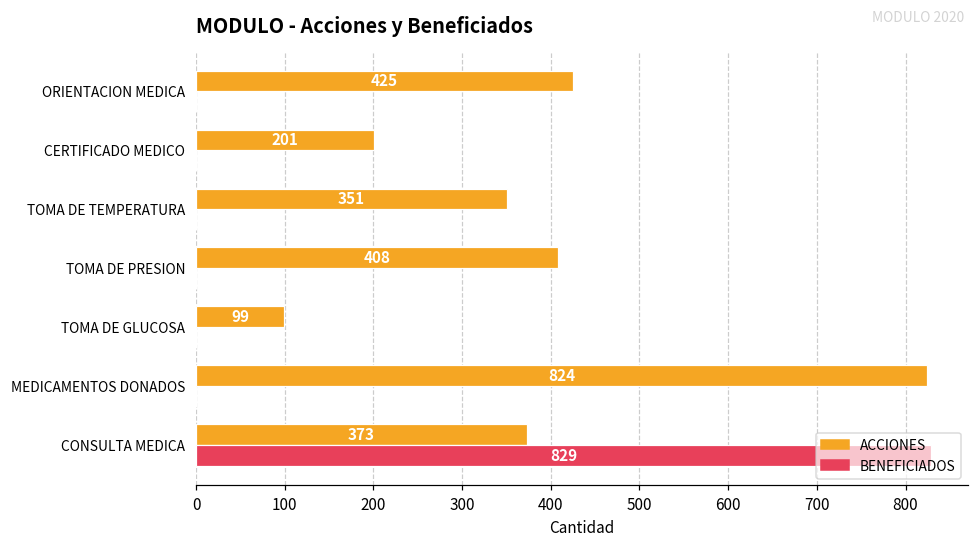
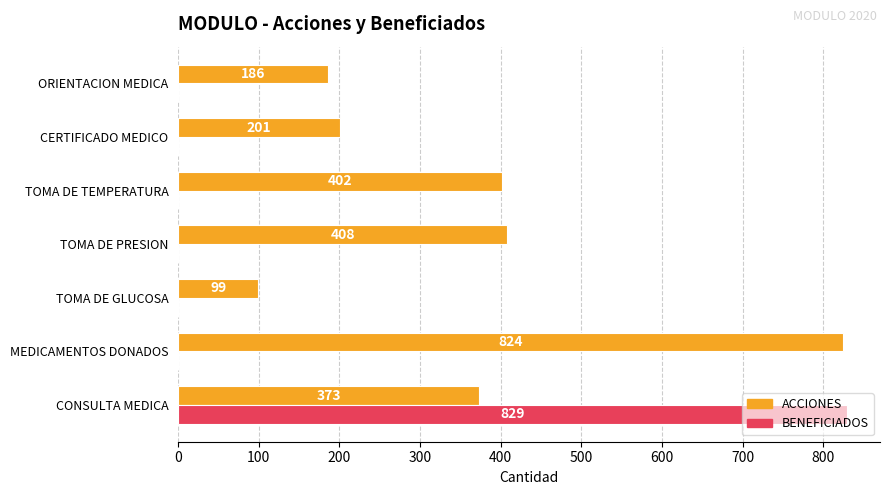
ACCIONES, ORIENTACION MEDICA: 425 -> 186
ACCIONES, TOMA DE TEMPERATURA: 351 -> 402
